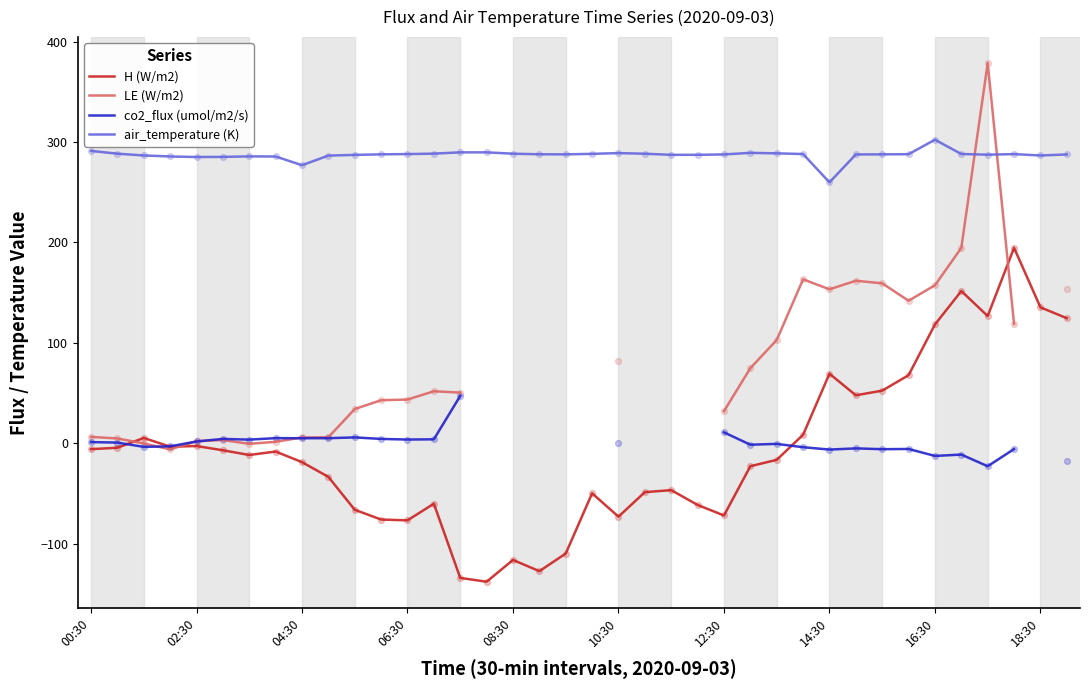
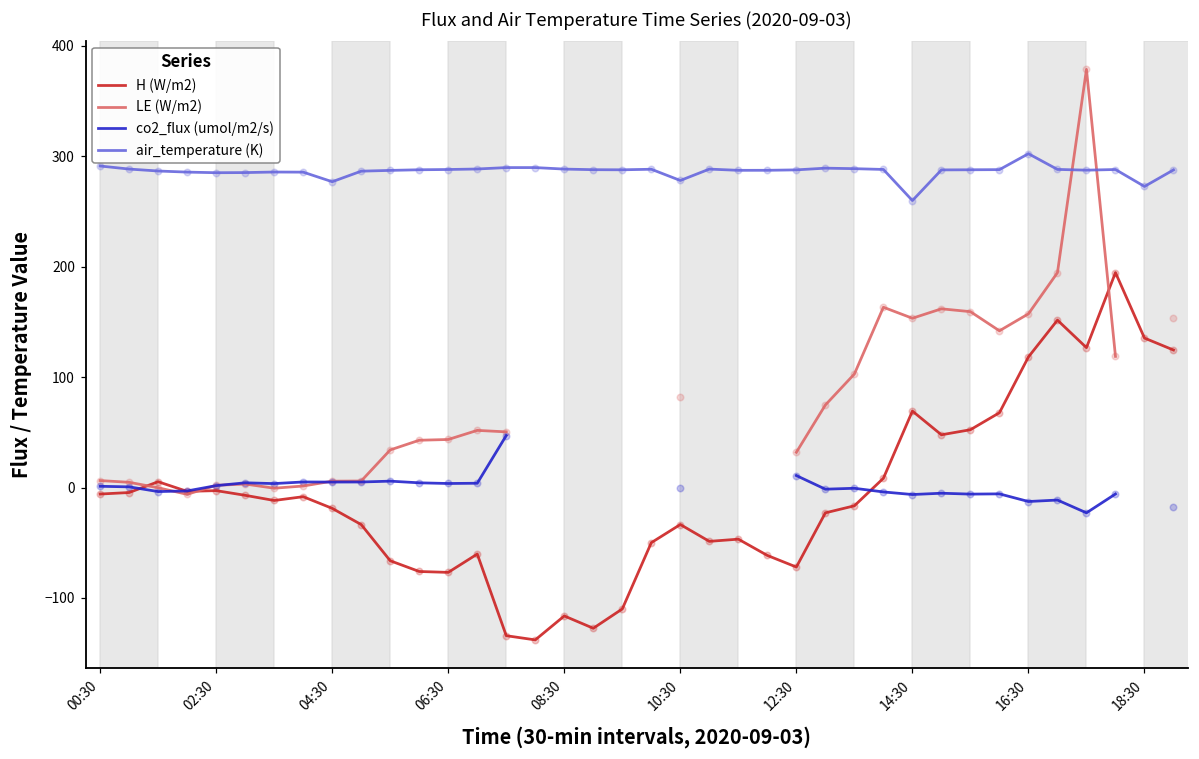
H (W/m2), 10:30: -73 -> -33
air_temperature (K), 10:30: 289 -> 278
air_temperature (K), 18:30: 287 -> 273
